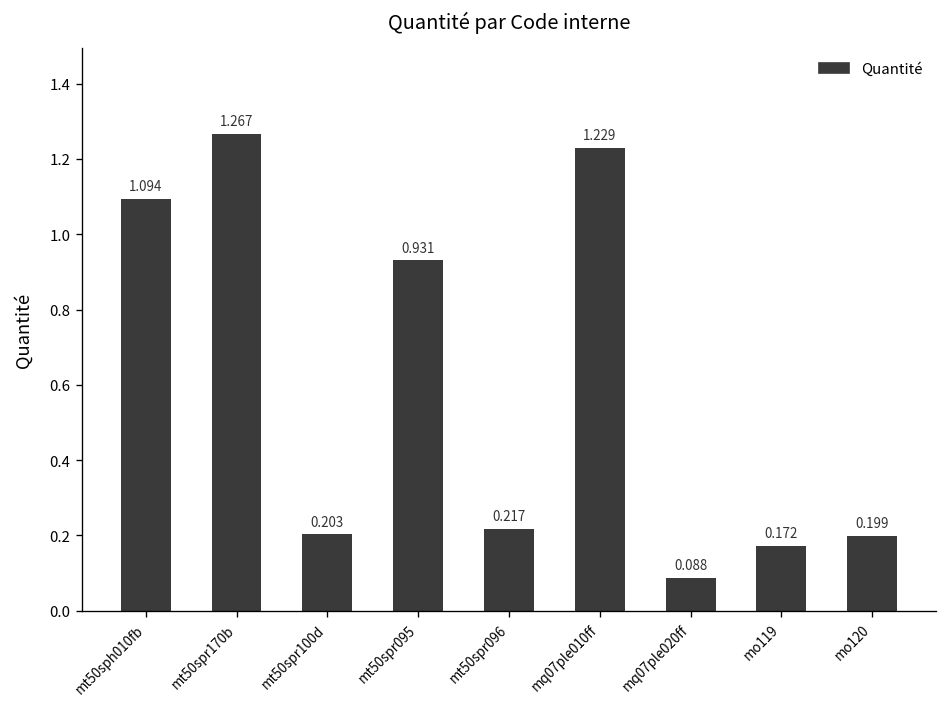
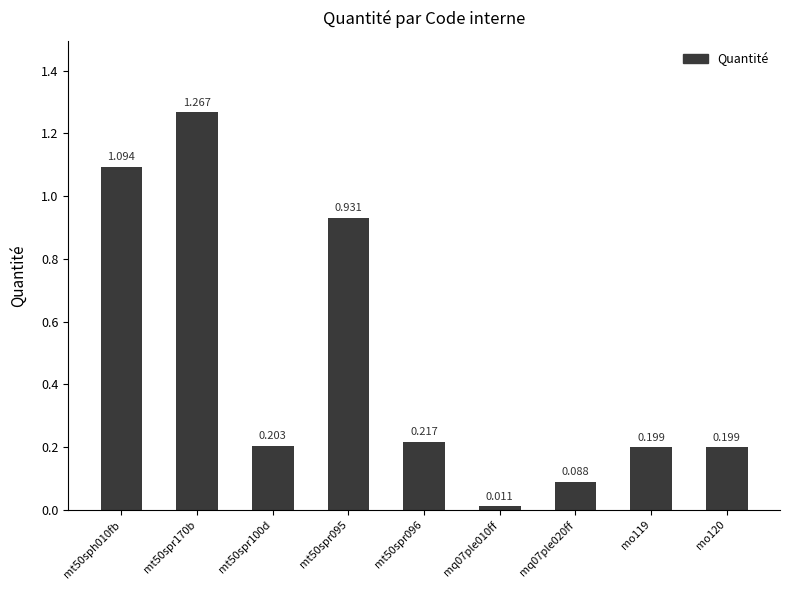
mq07ple010ff: 1.229 -> 0.011
mo119: 0.172 -> 0.199
